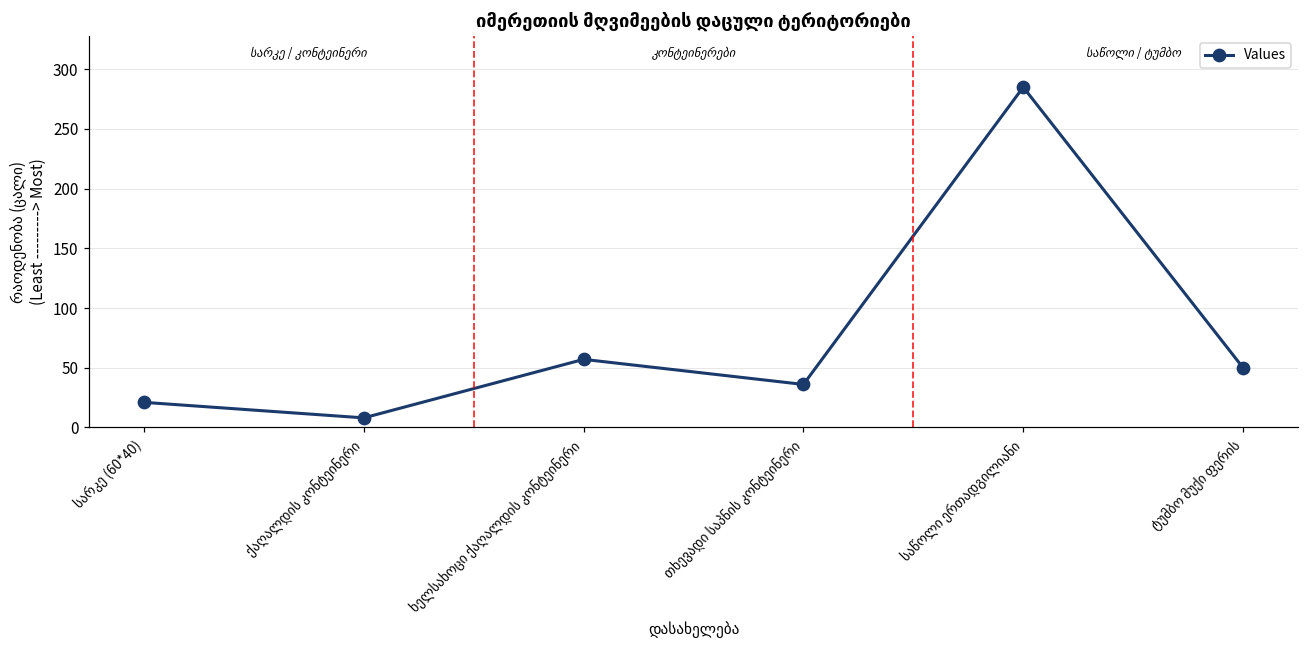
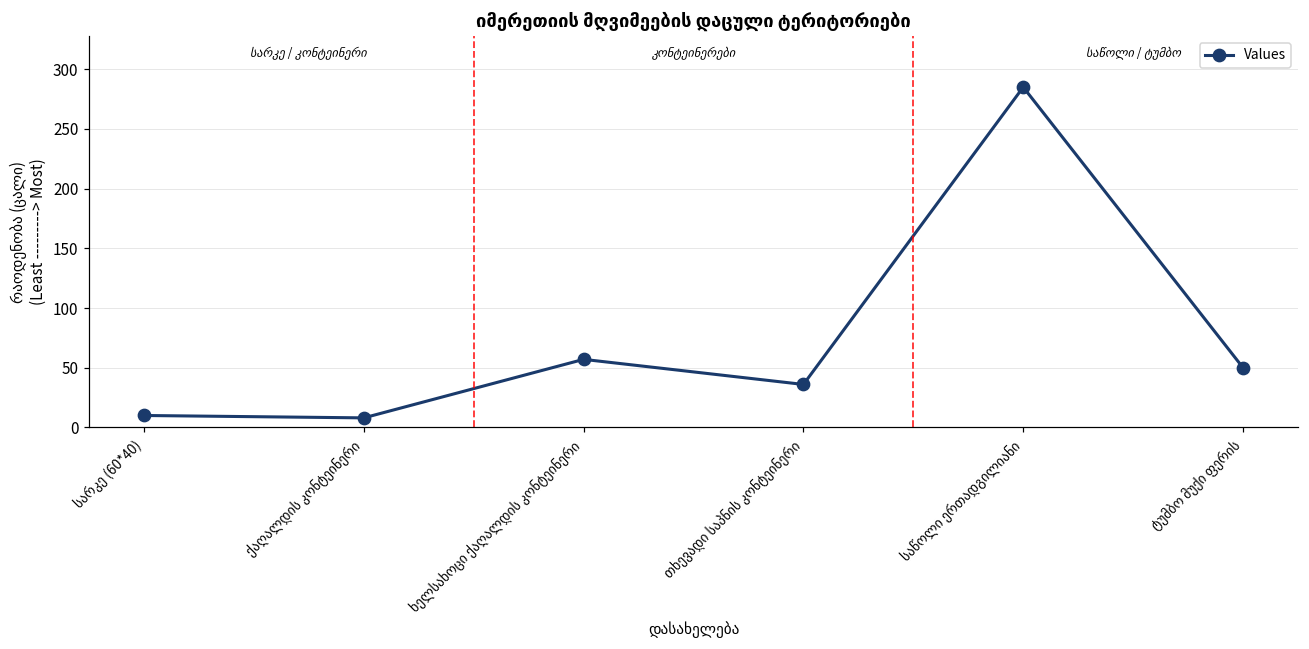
სარკე (60*40): 21 -> 10
